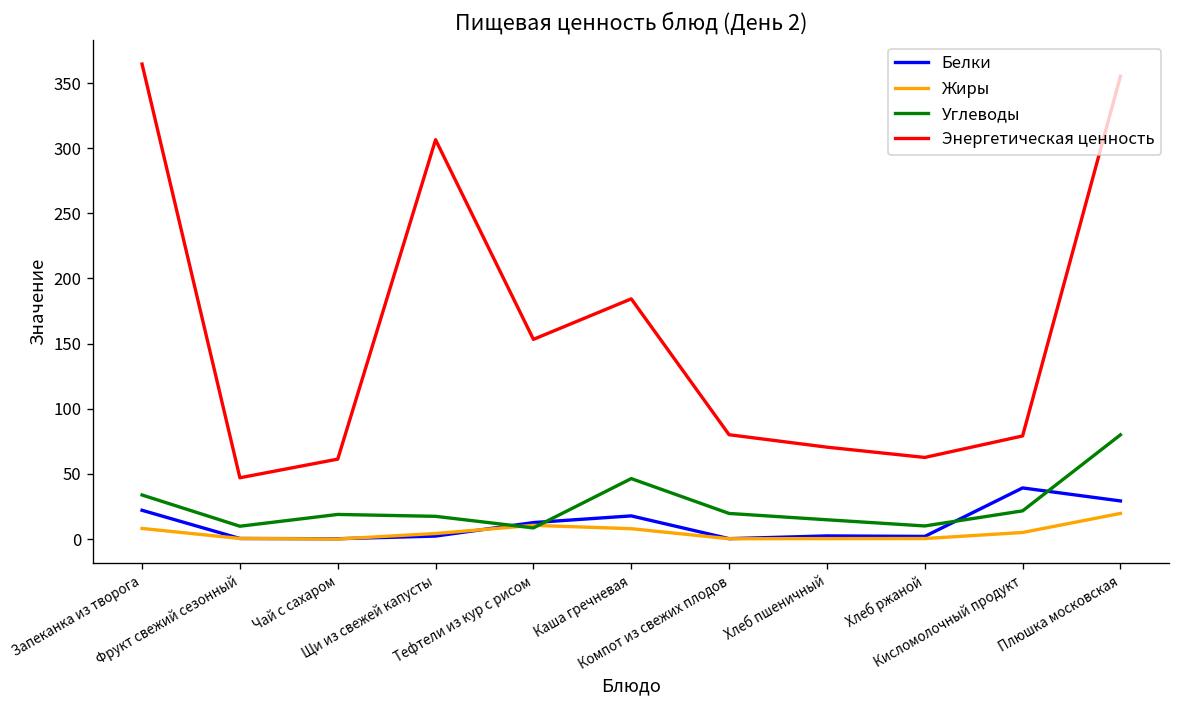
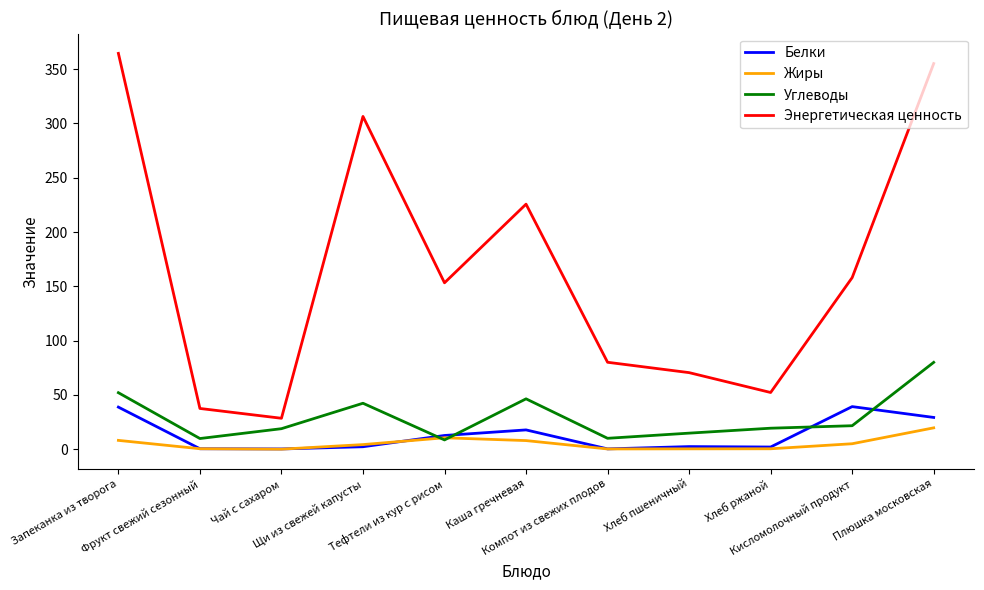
Белки, Запеканка из творога: 22 -> 39
Углеводы, Запеканка из творога: 34 -> 52
Энергетическая ценность, Фрукт свежий сезонный: 47 -> 38
Энергетическая ценность, Чай с сахаром: 61 -> 28
Углеводы, Щи из свежей капусты: 17 -> 42
Энергетическая ценность, Каша гречневая: 184 -> 226
Углеводы, Компот из свежих плодов: 20 -> 10
Углеводы, Хлеб ржаной: 10 -> 19
Энергетическая ценность, Хлеб ржаной: 63 -> 52
Энергетическая ценность, Кисломолочный продукт: 79 -> 158
